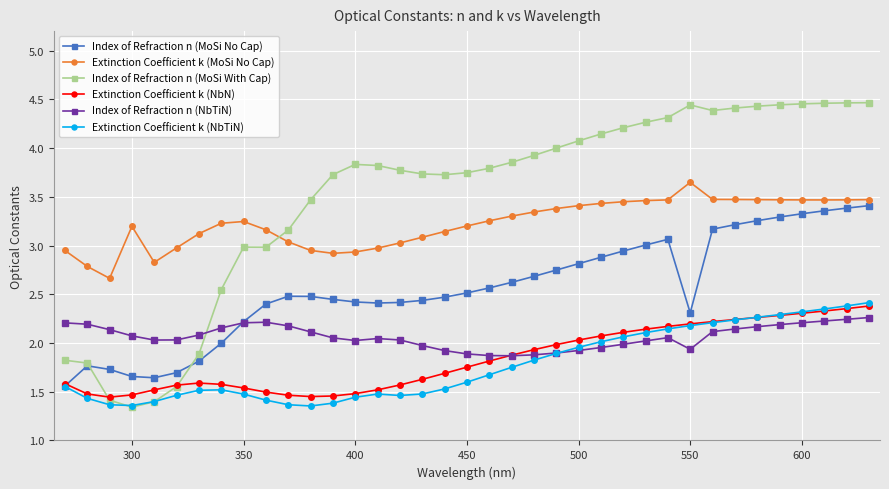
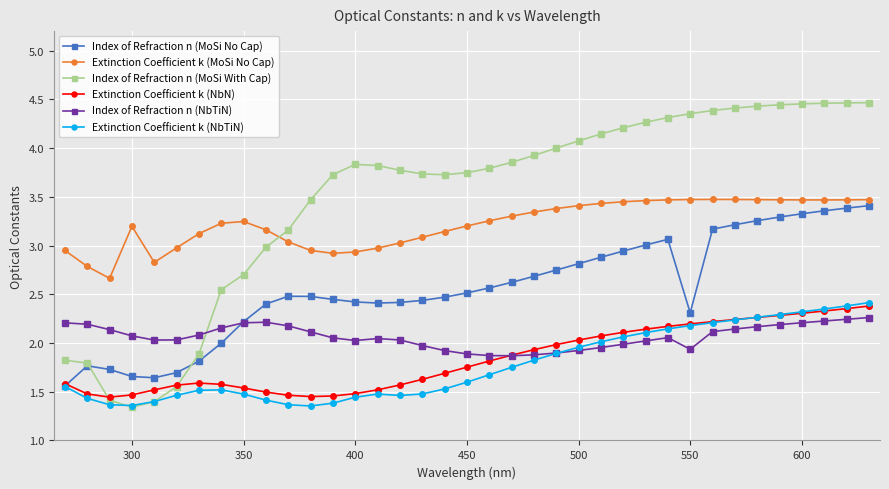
Index of Refraction n (MoSi With Cap), 350: 3.0 -> 2.7
Extinction Coefficient k (MoSi No Cap), 550: 3.6 -> 3.5
Index of Refraction n (MoSi With Cap), 550: 4.44 -> 4.35
